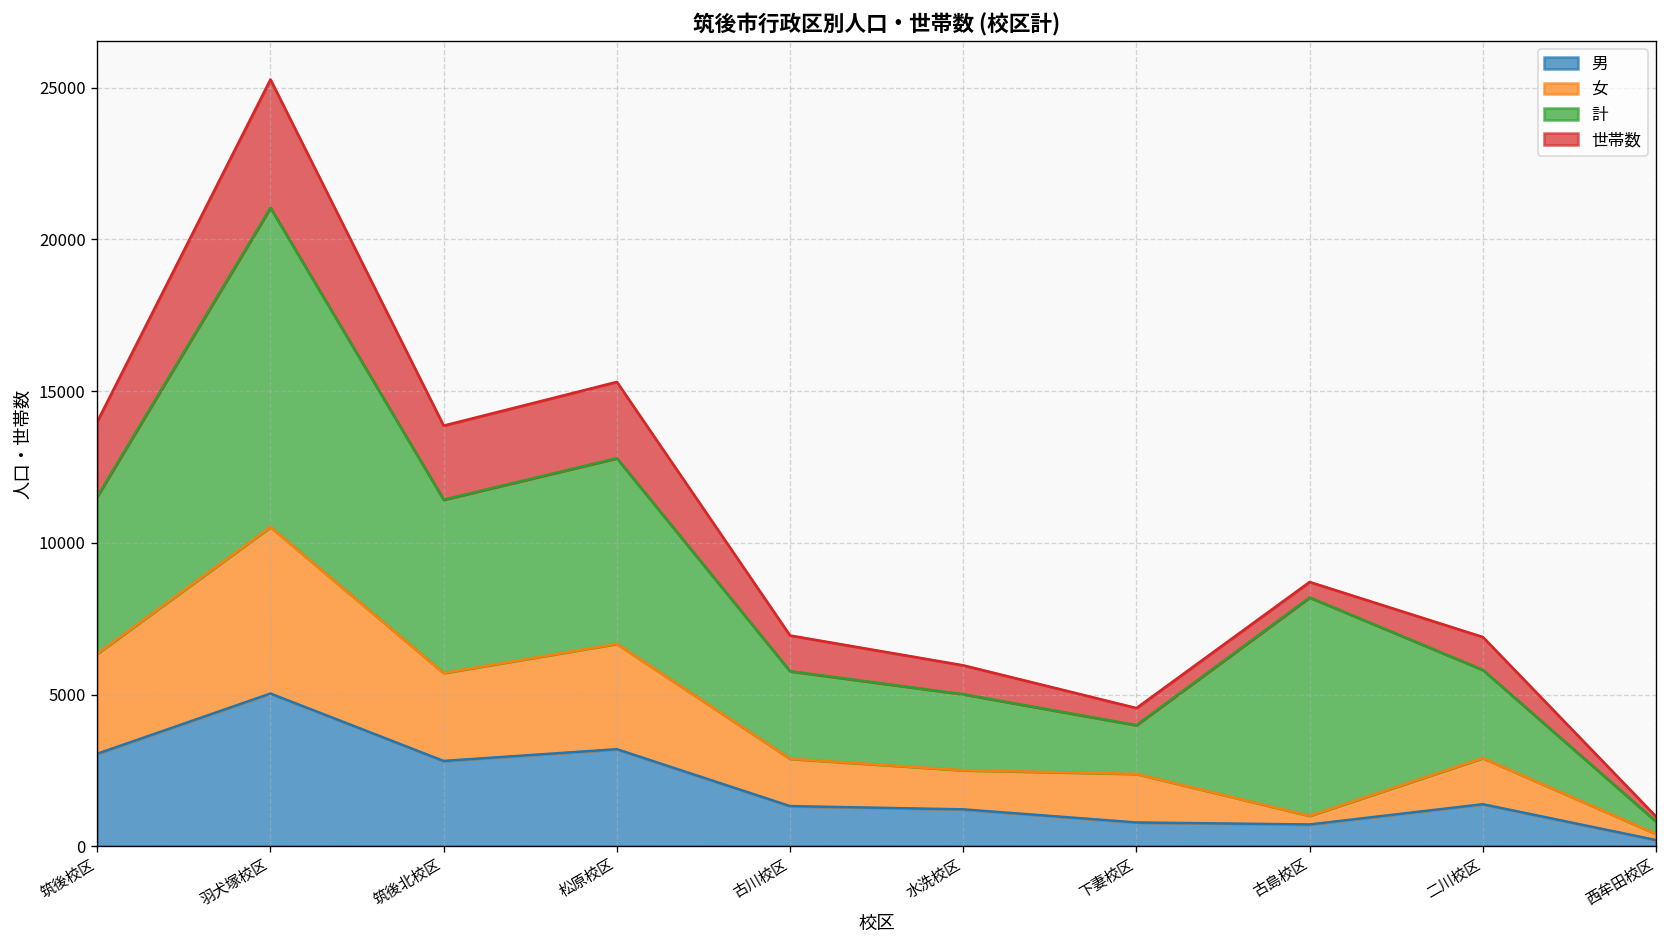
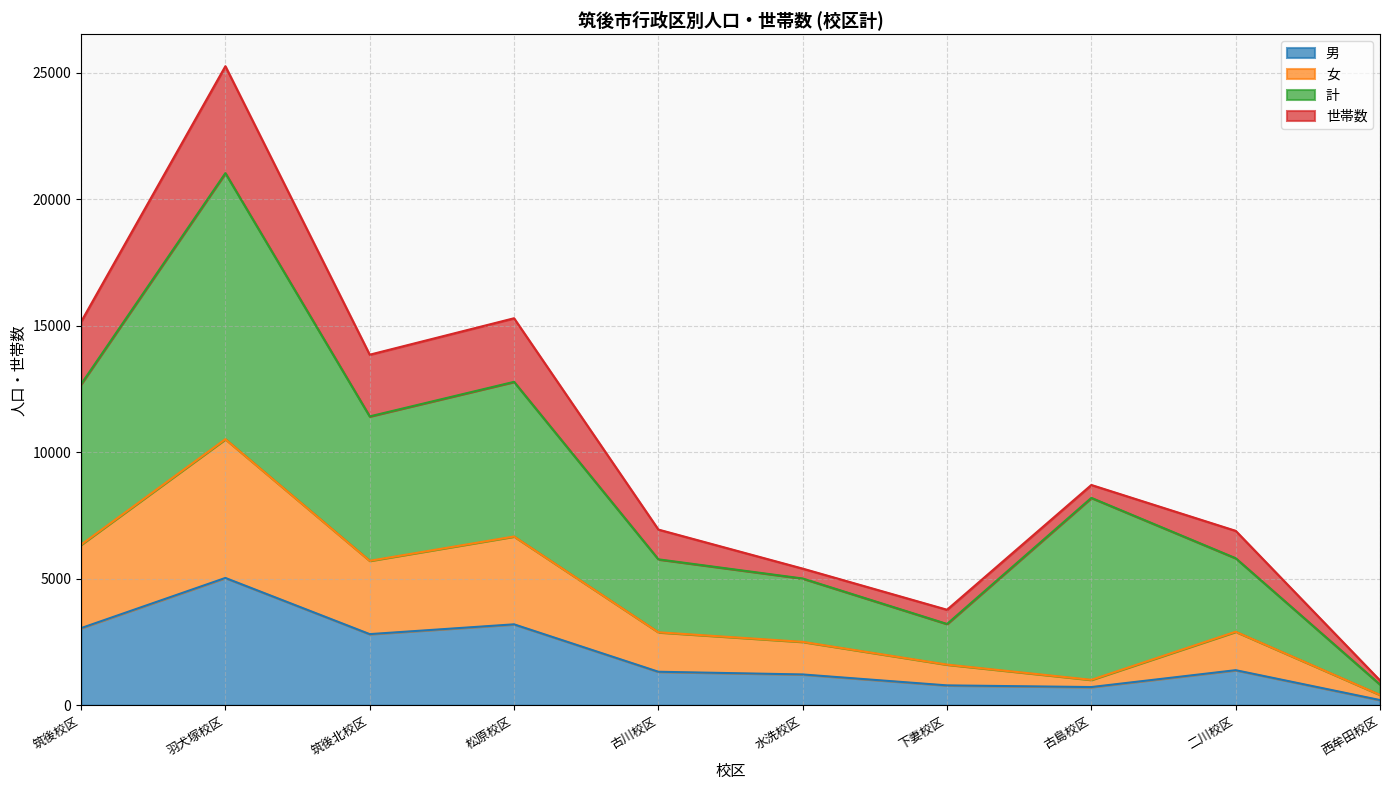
計, 筑後校区: 5200 -> 6300
世帯数, 水洗校区: 1000 -> 400
女, 下妻校区: 1600 -> 800
